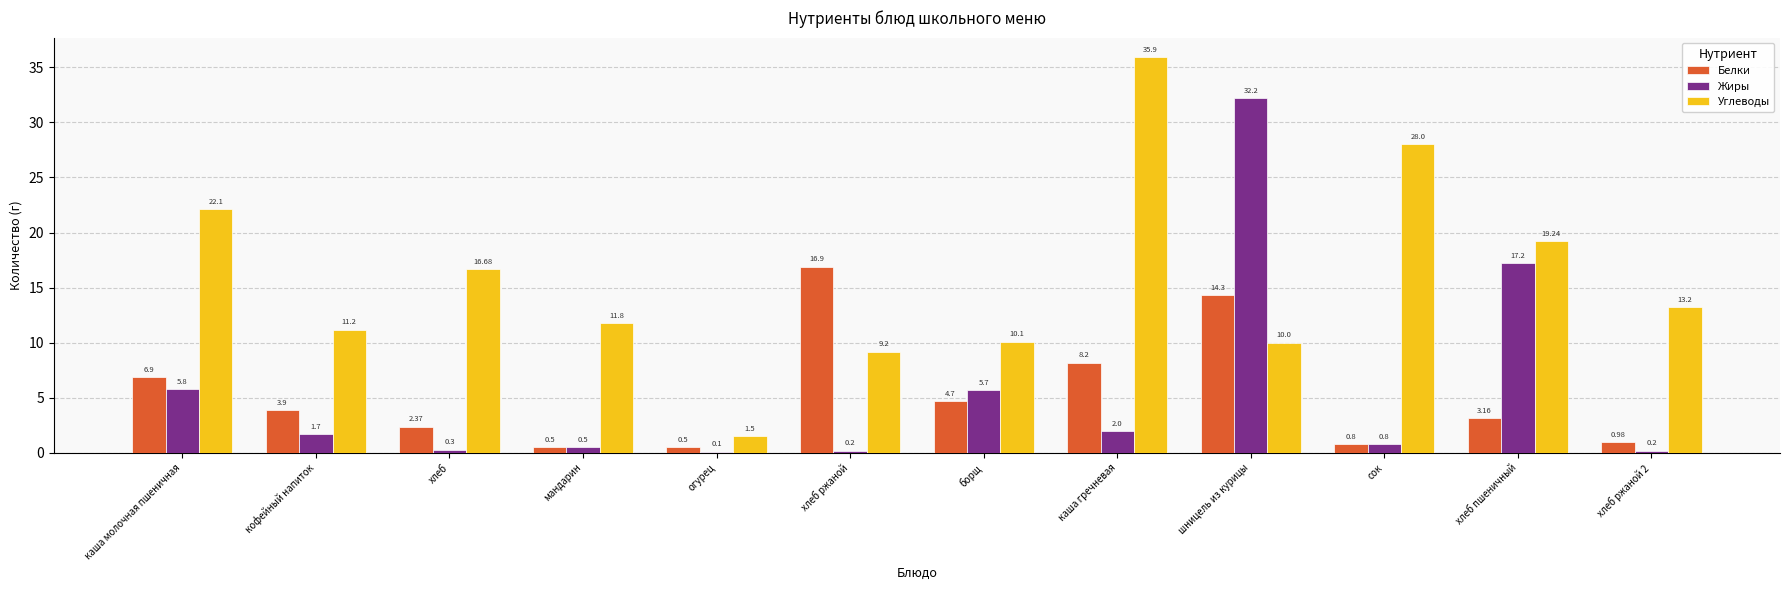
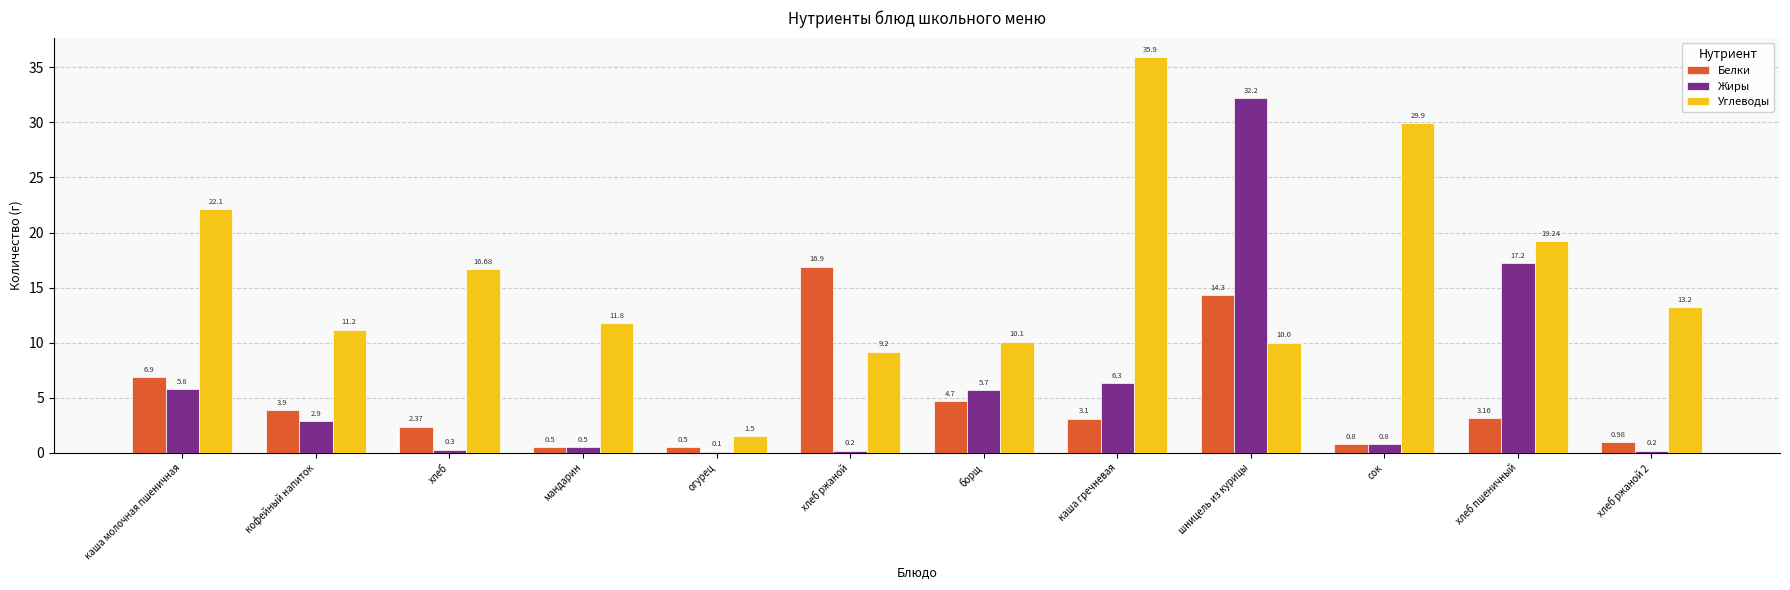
Жиры, кофейный напиток: 1.7 -> 2.9
Белки, каша гречневая: 8.2 -> 3.1
Жиры, каша гречневая: 2.0 -> 6.3
Углеводы, сок: 28.0 -> 29.9
